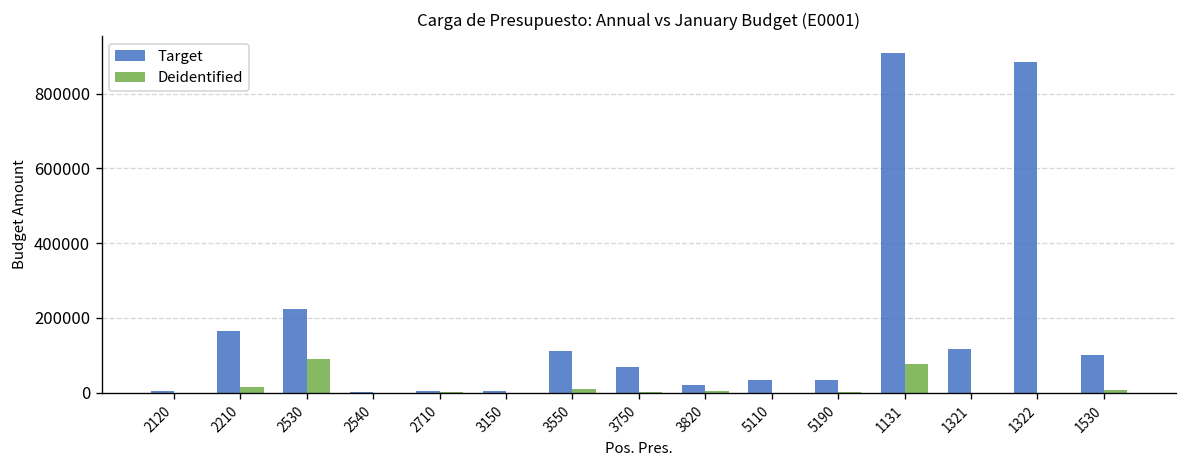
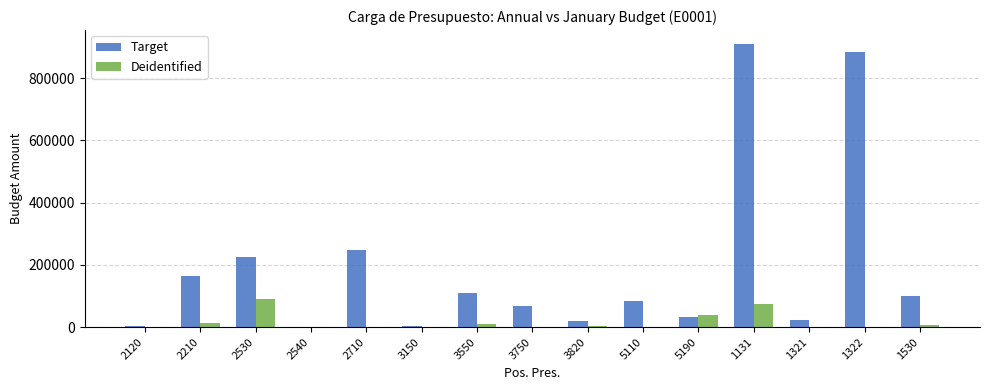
Target, 2710: 10000 -> 250000
Target, 5110: 30000 -> 80000
Deidentified, 5190: 0 -> 40000
Target, 1321: 120000 -> 20000
